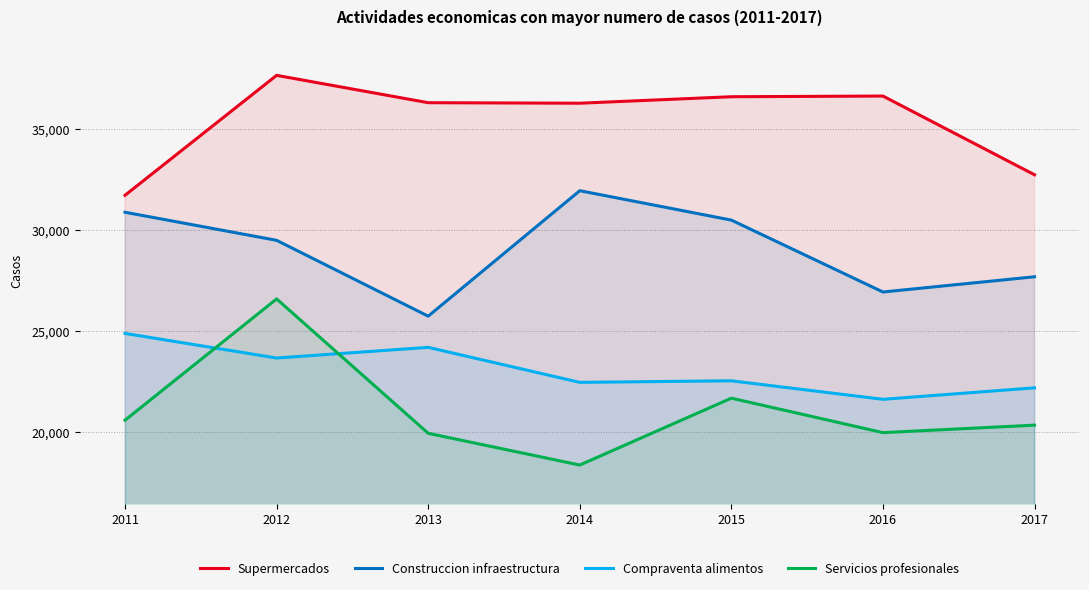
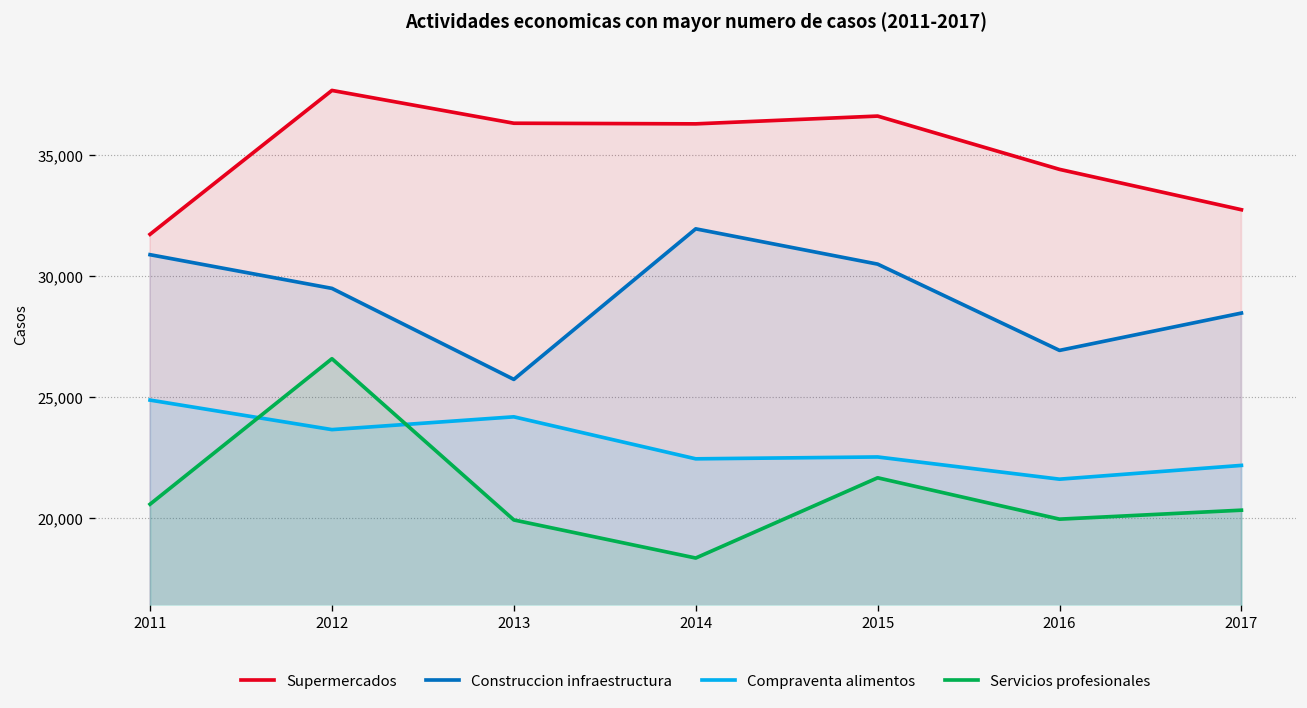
Supermercados, 2016: 36,600 -> 34,400
Construccion infraestructura, 2017: 27,700 -> 28,500
